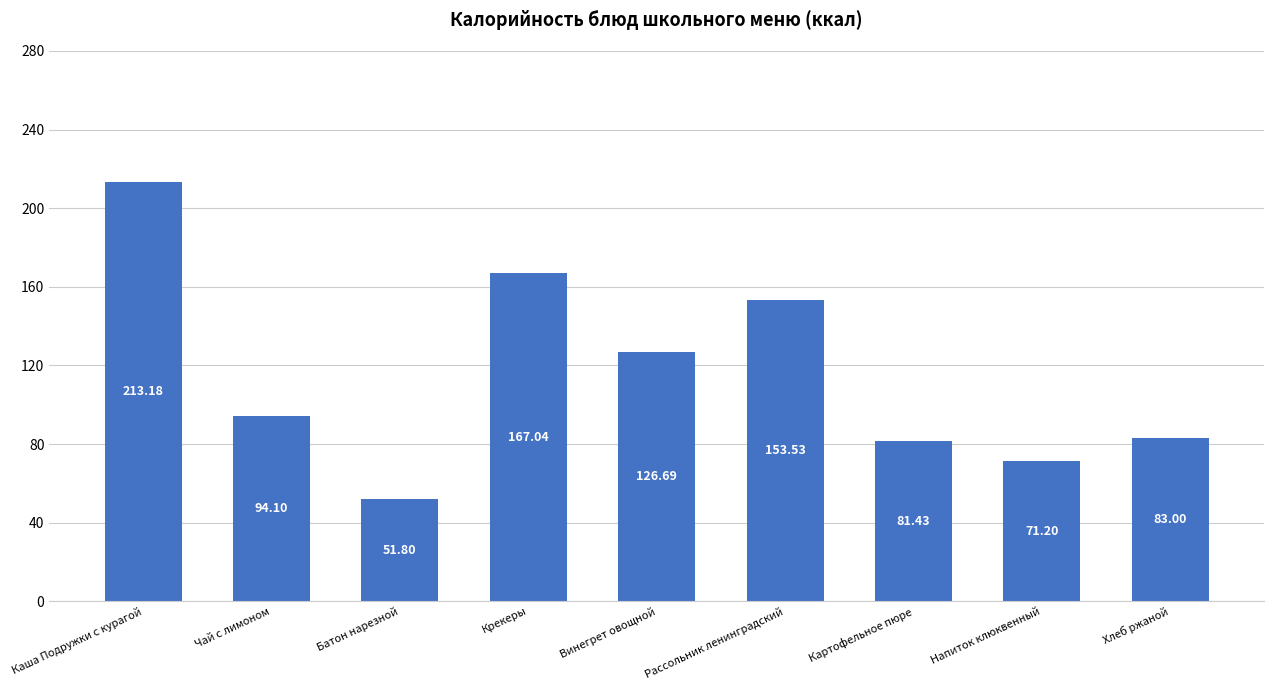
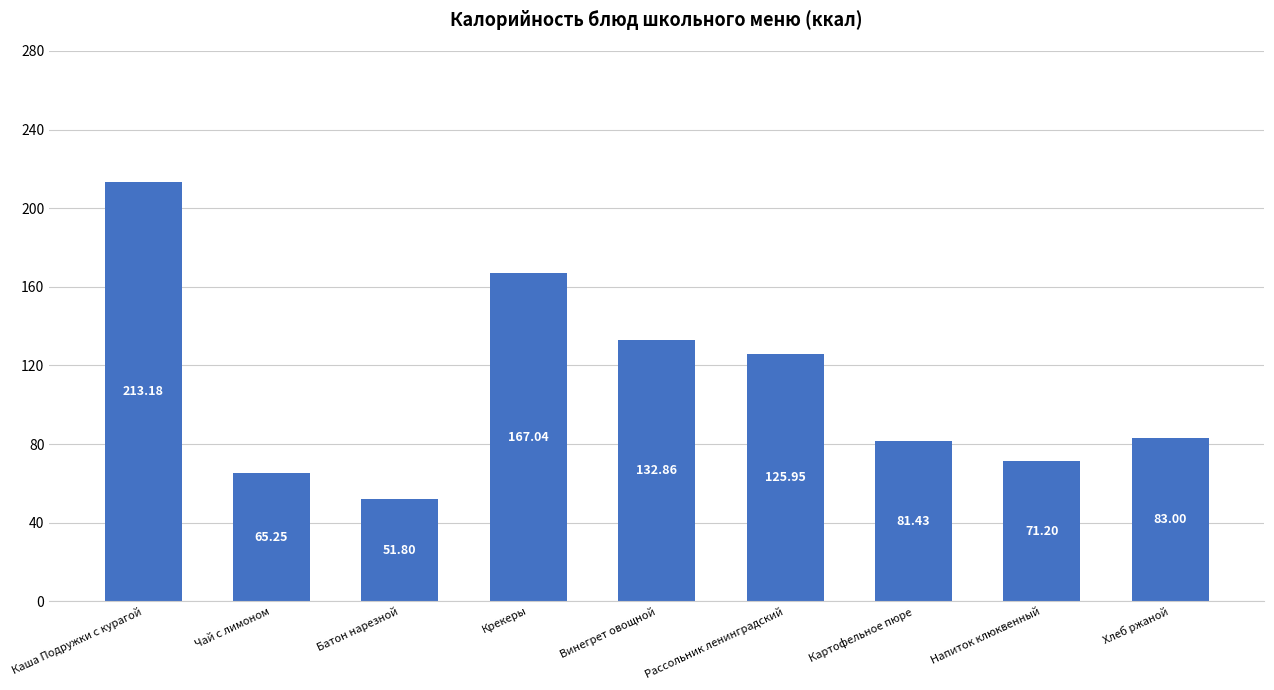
Чай с лимоном: 94.10 -> 65.25
Винегрет овощной: 126.69 -> 132.86
Рассольник ленинградский: 153.53 -> 125.95
